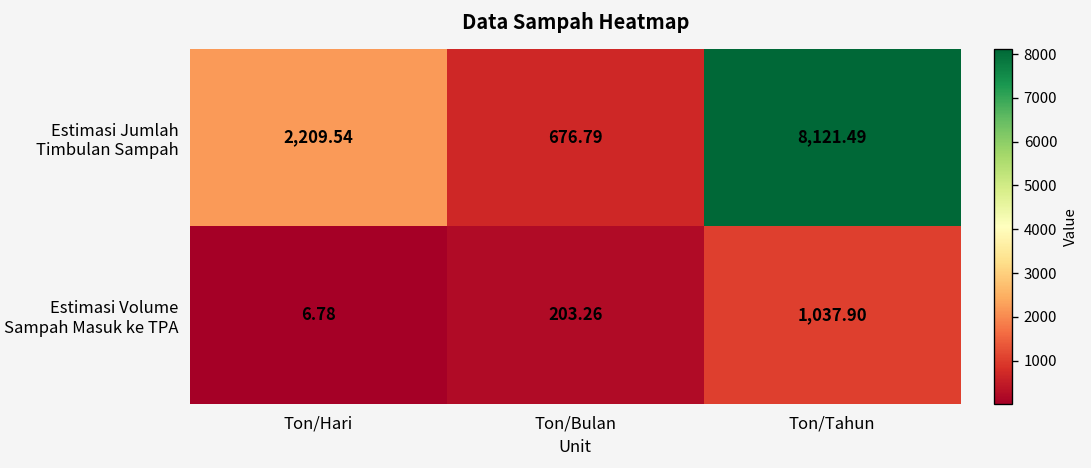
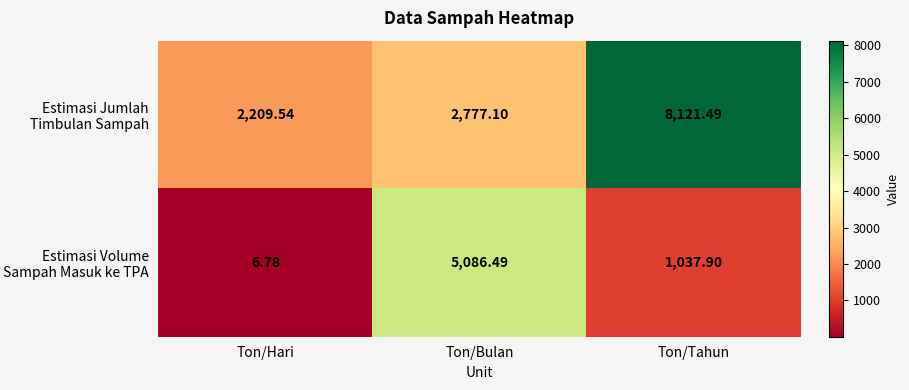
Estimasi Jumlah Timbulan Sampah, Ton/Bulan: 676.79 -> 2,777.10
Estimasi Volume Sampah Masuk ke TPA, Ton/Bulan: 203.26 -> 5,086.49
